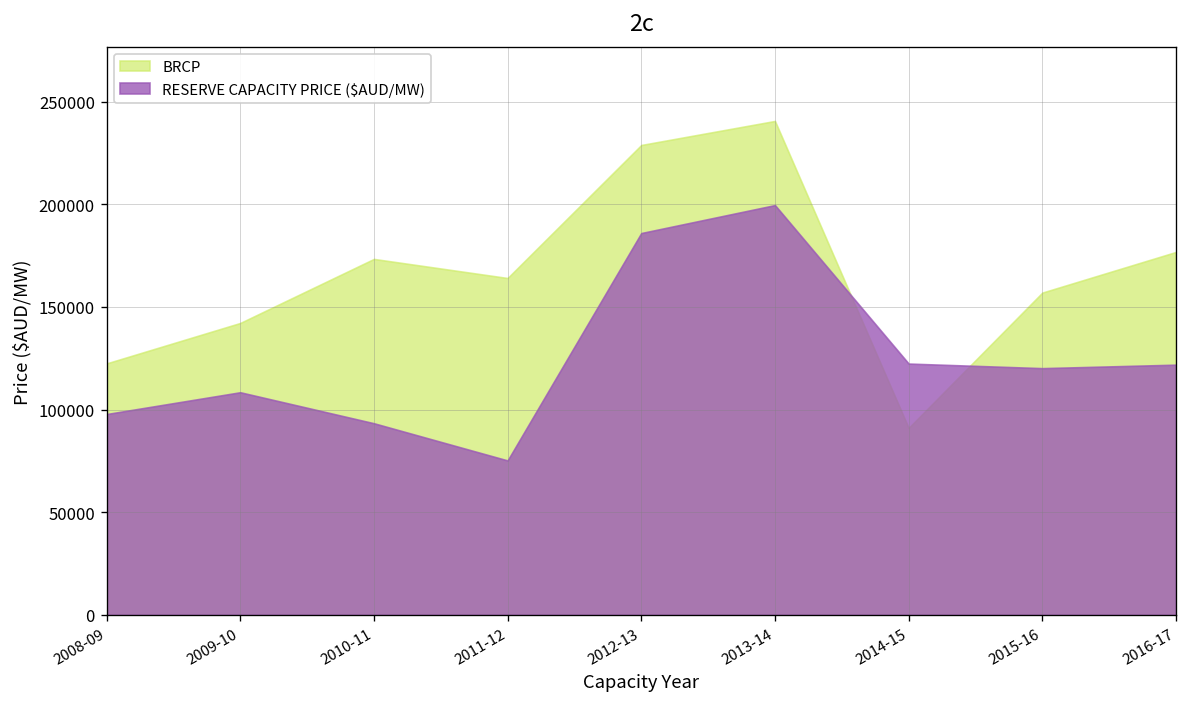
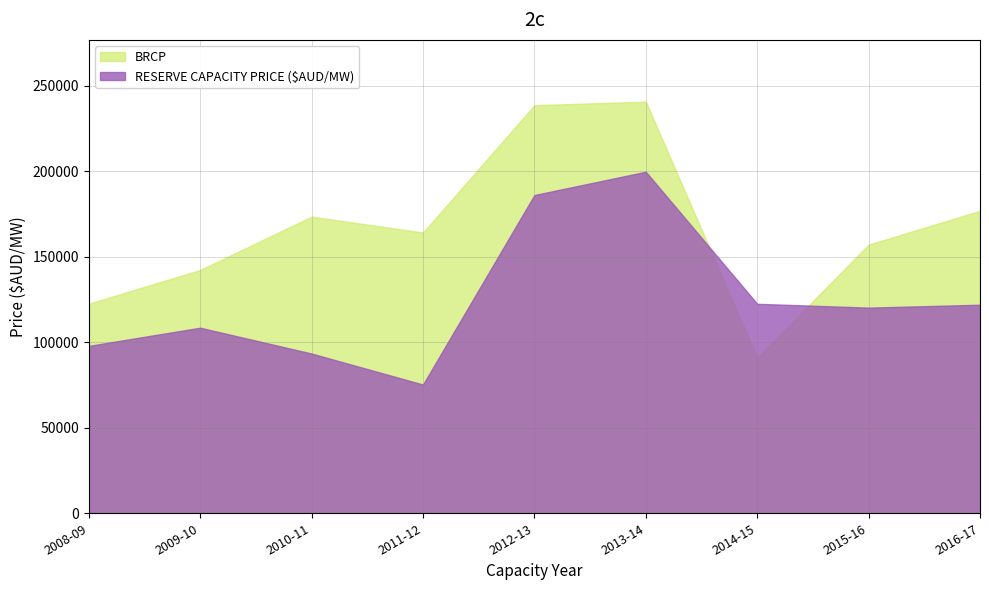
BRCP, 2012-13: 229000 -> 239000
